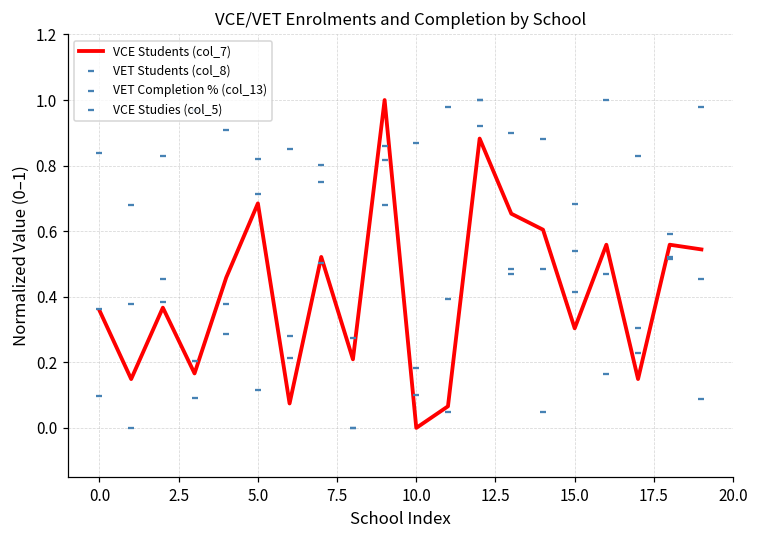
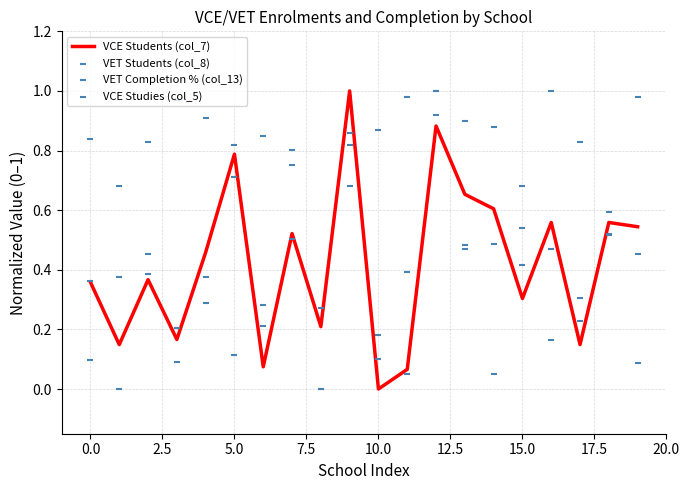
VCE Students (col_7), 5.0: 0.68 -> 0.79
